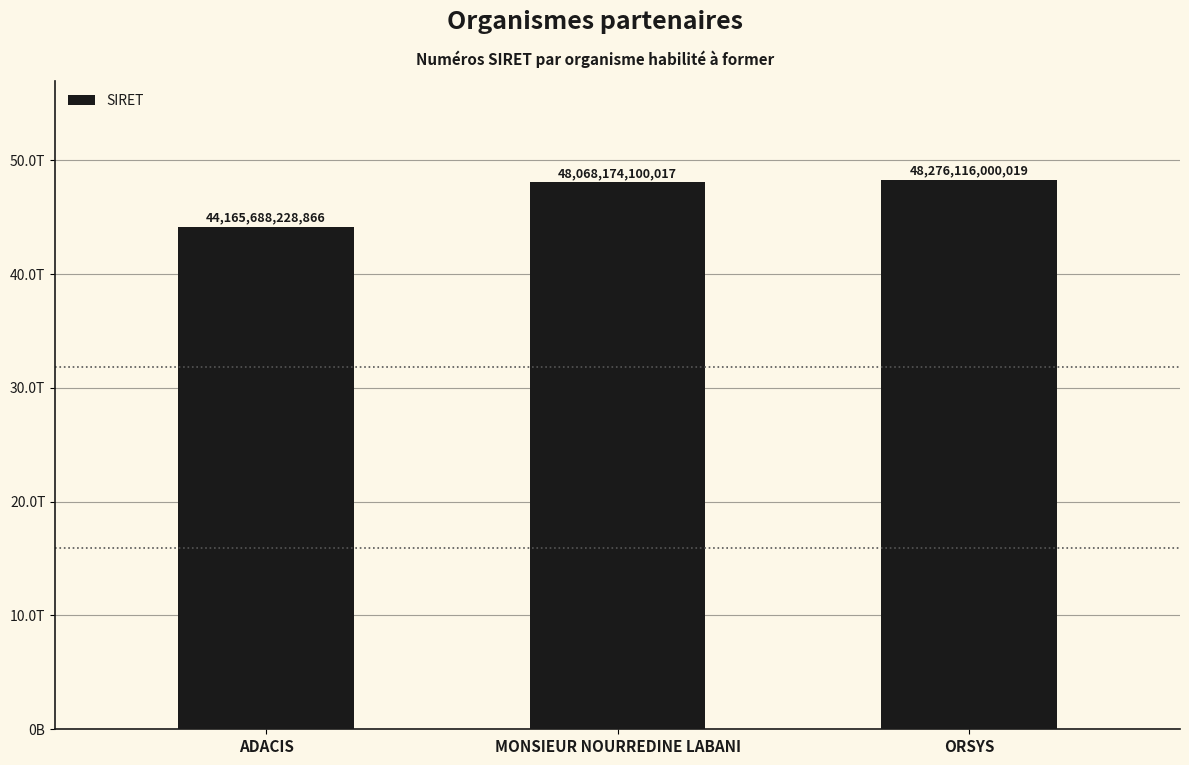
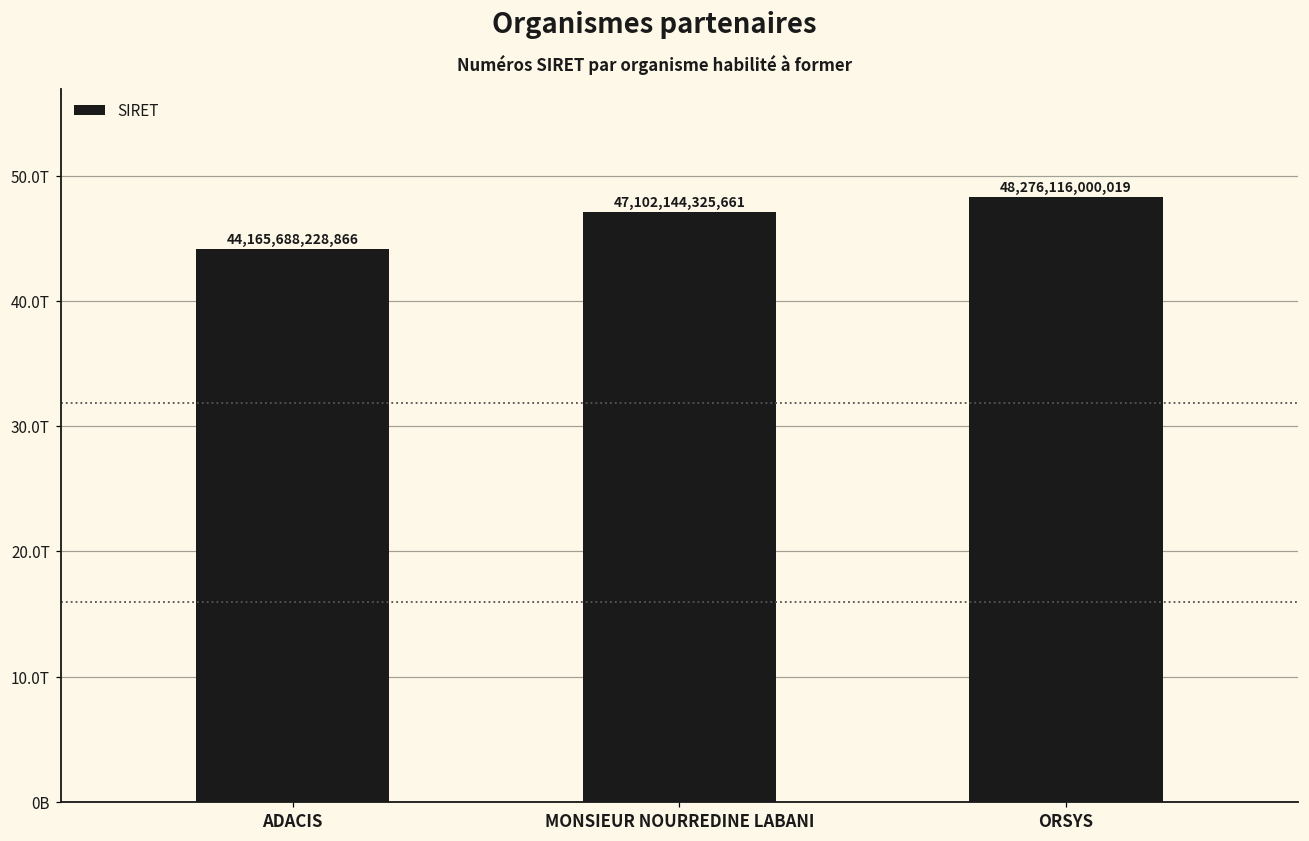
MONSIEUR NOURREDINE LABANI: 48,068,174,100,017 -> 47,102,144,325,661
